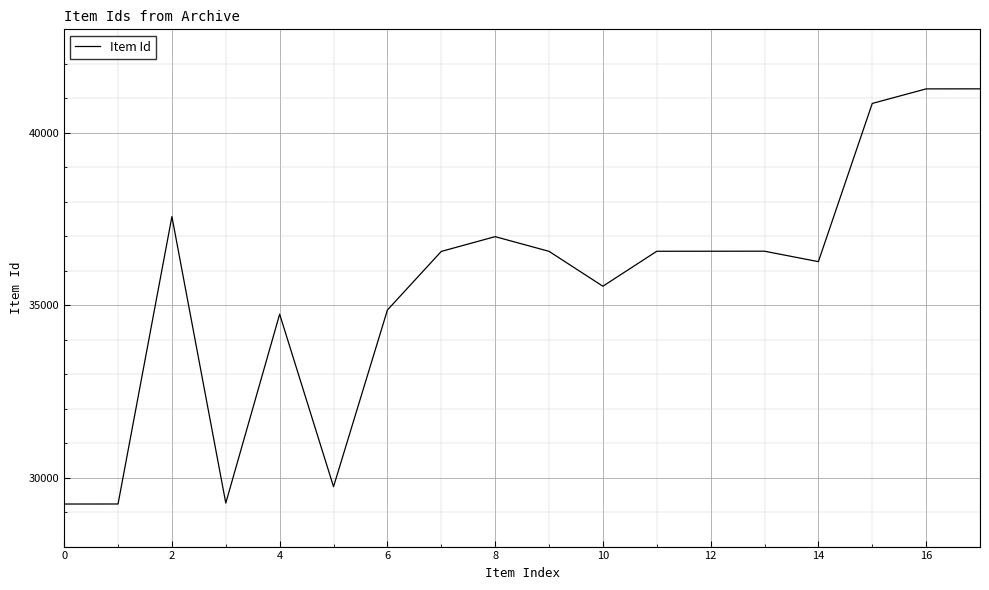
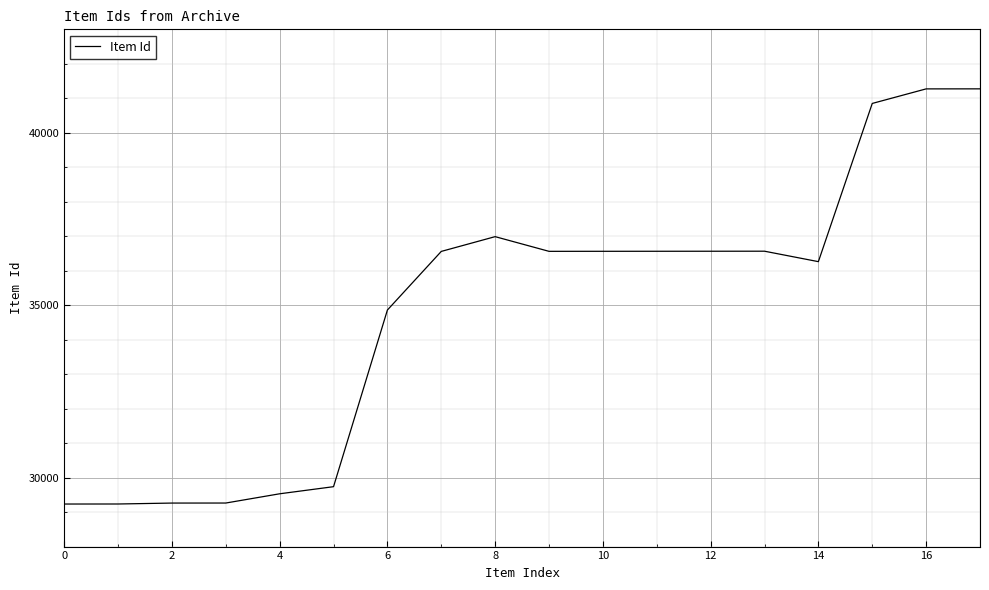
2: 37600 -> 29300
4: 34700 -> 29500
10: 35600 -> 36600
